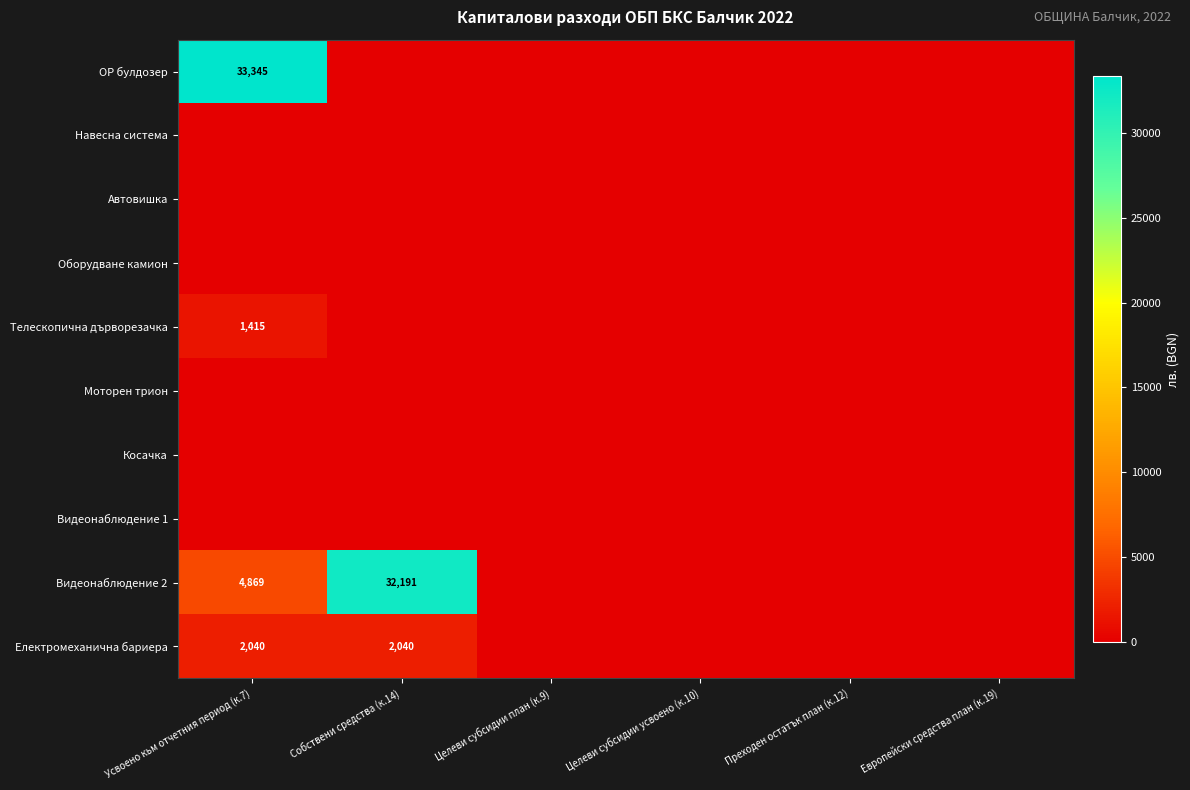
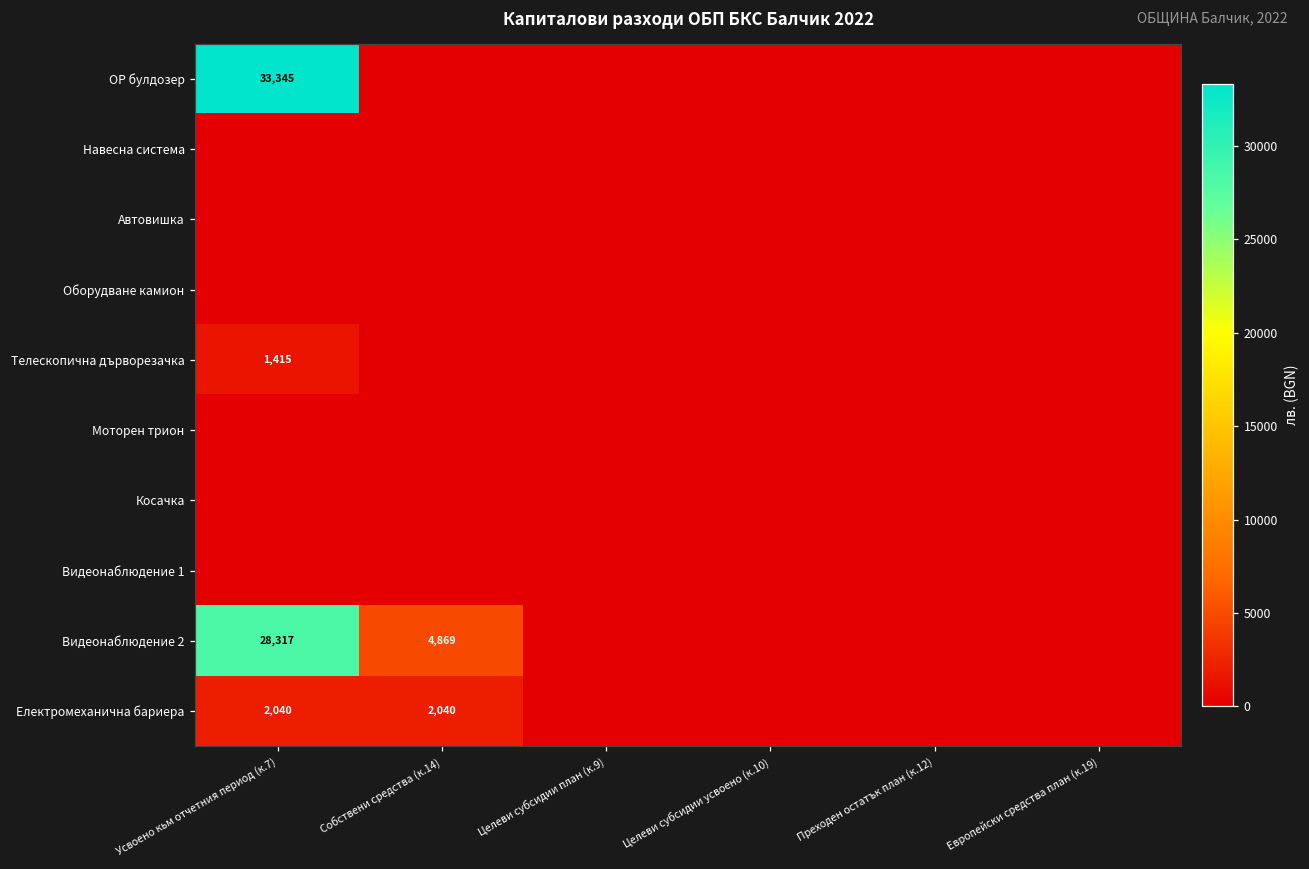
Видеонаблюдение 2, Усвоено кьм отчетния период (к.7): 4,869 -> 28,317
Видеонаблюдение 2, Собствени средства (к.14): 32,191 -> 4,869
